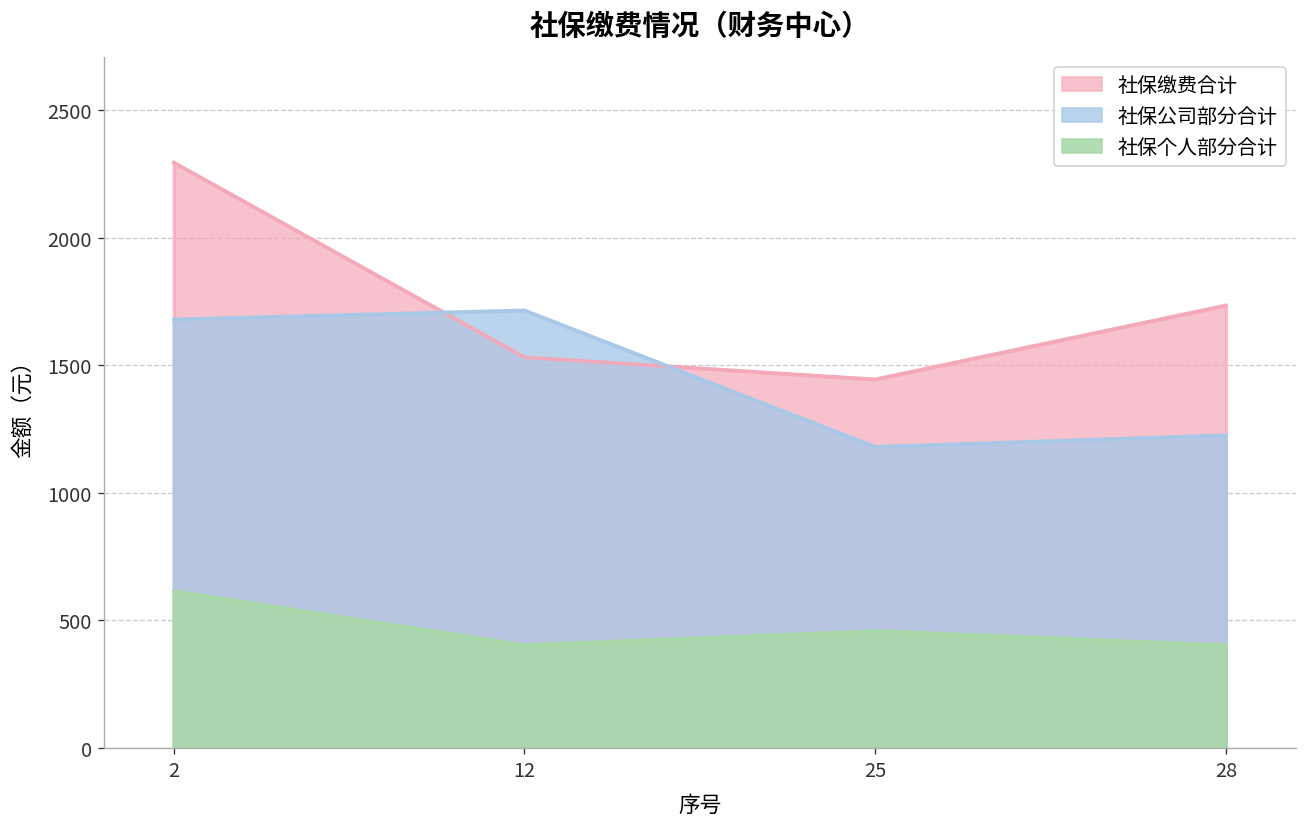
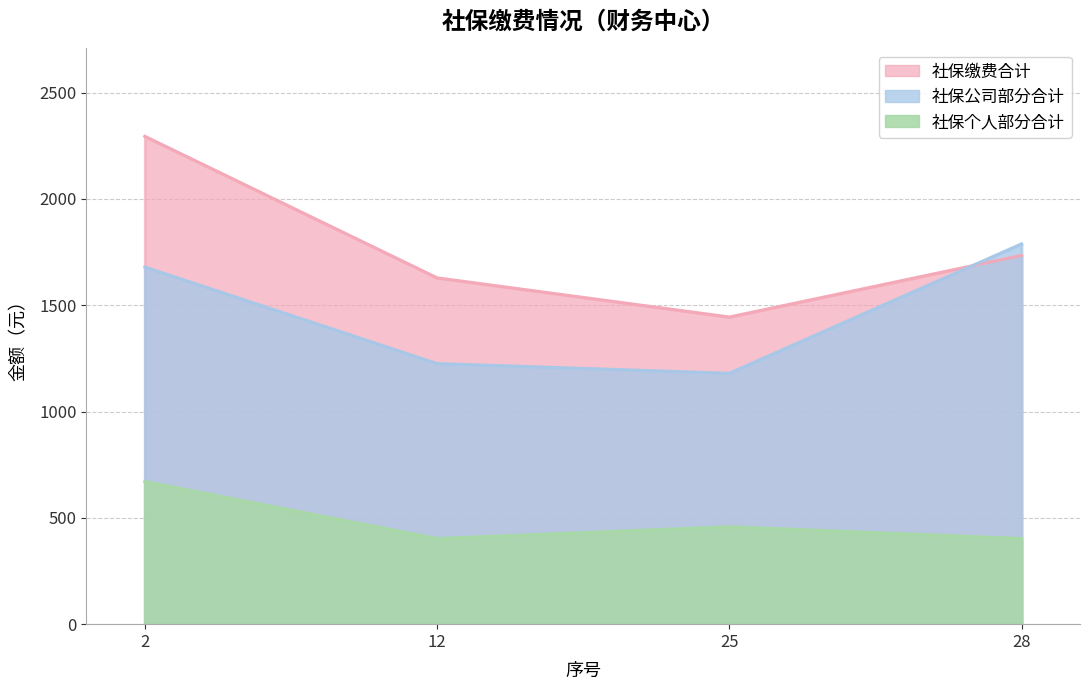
社保个人部分合计, 2: 620 -> 670
社保缴费合计, 12: 1530 -> 1630
社保公司部分合计, 12: 1720 -> 1230
社保公司部分合计, 28: 1230 -> 1790
